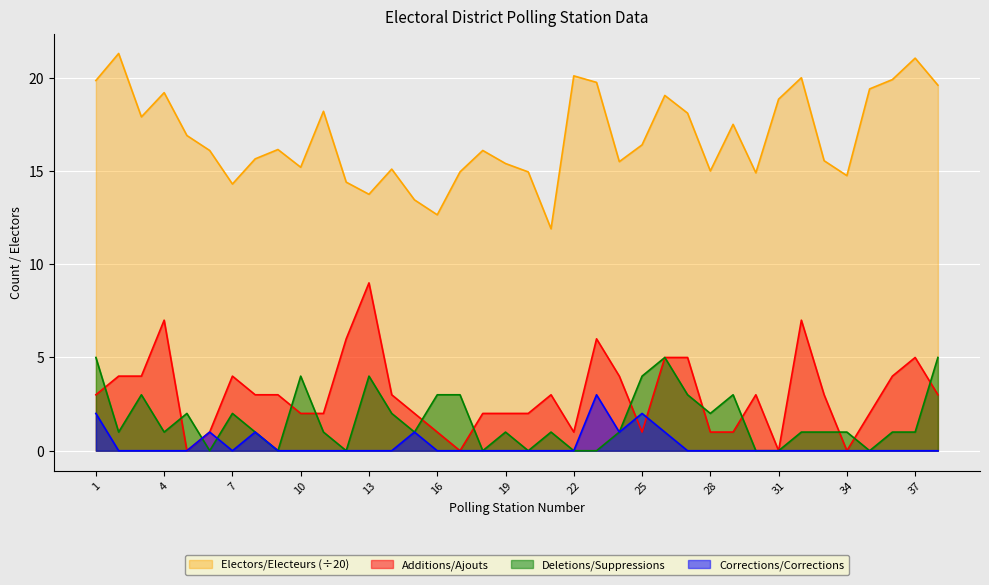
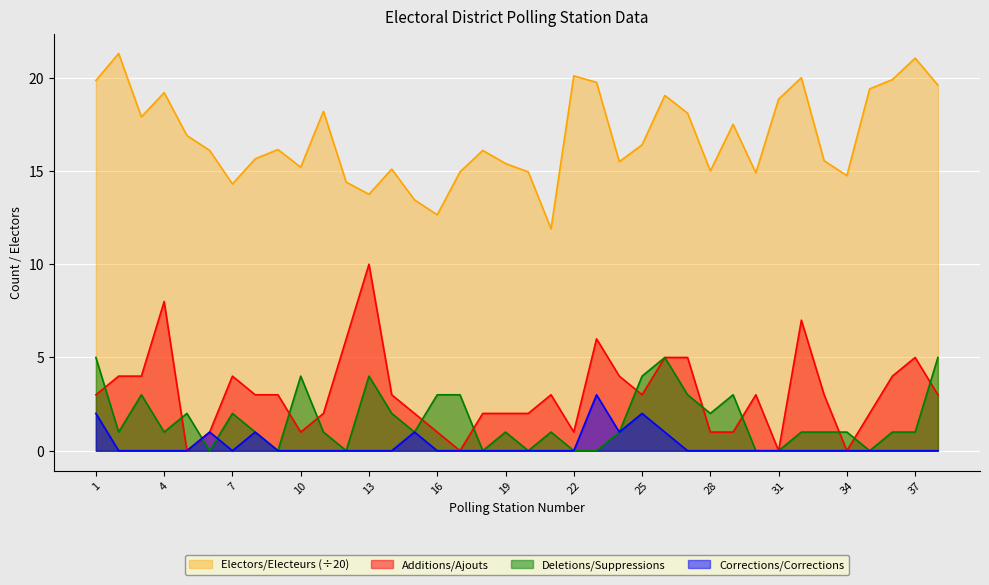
Additions/Ajouts, 4: 7 -> 8
Additions/Ajouts, 10: 2 -> 1
Additions/Ajouts, 13: 9 -> 10
Additions/Ajouts, 25: 1 -> 3
